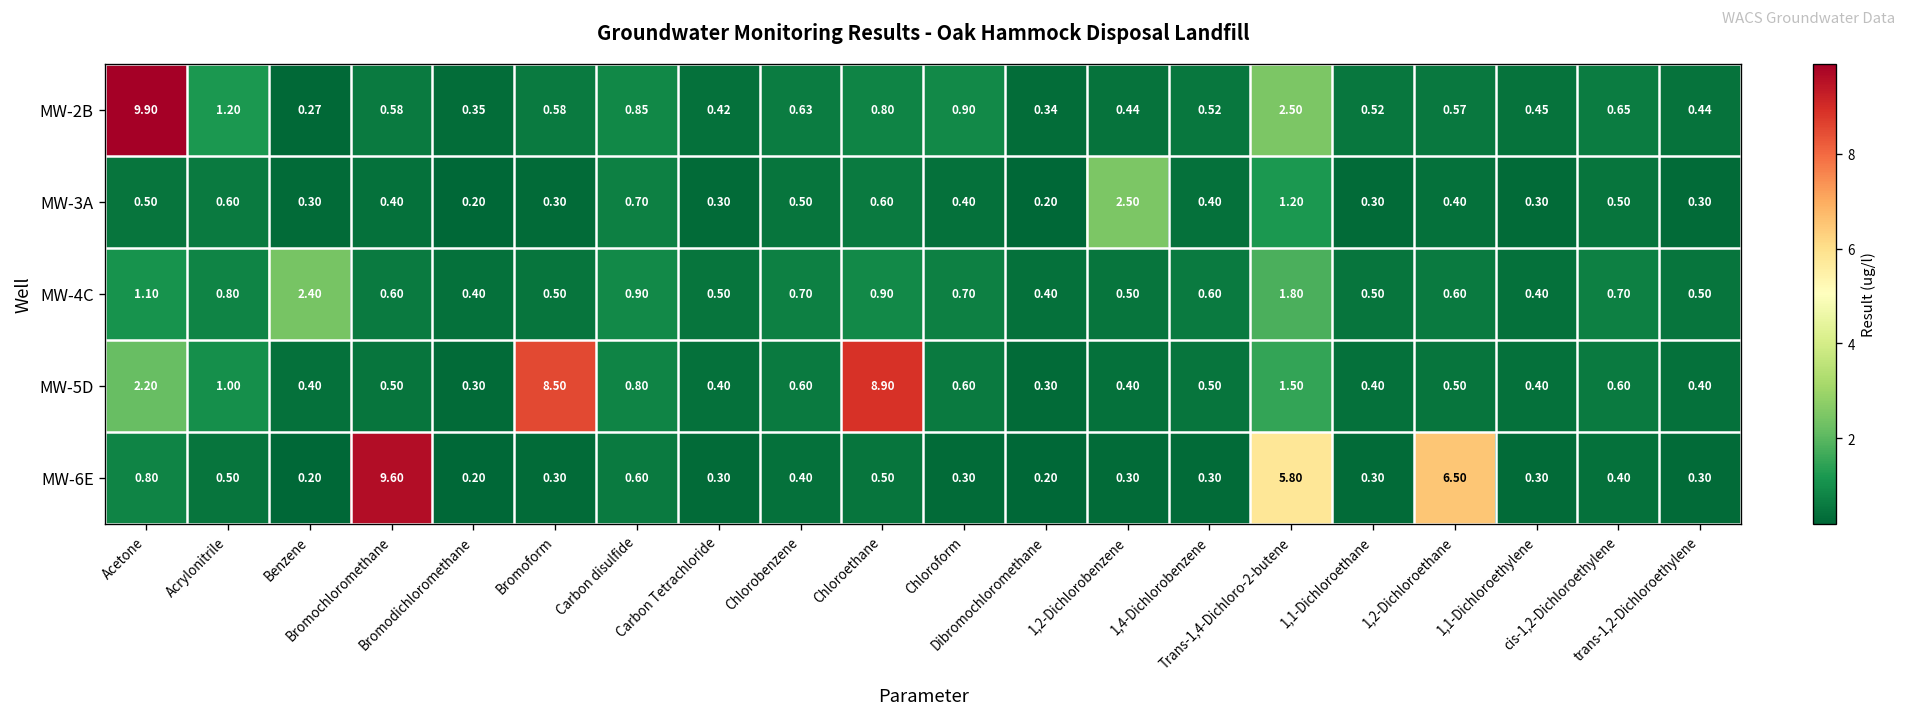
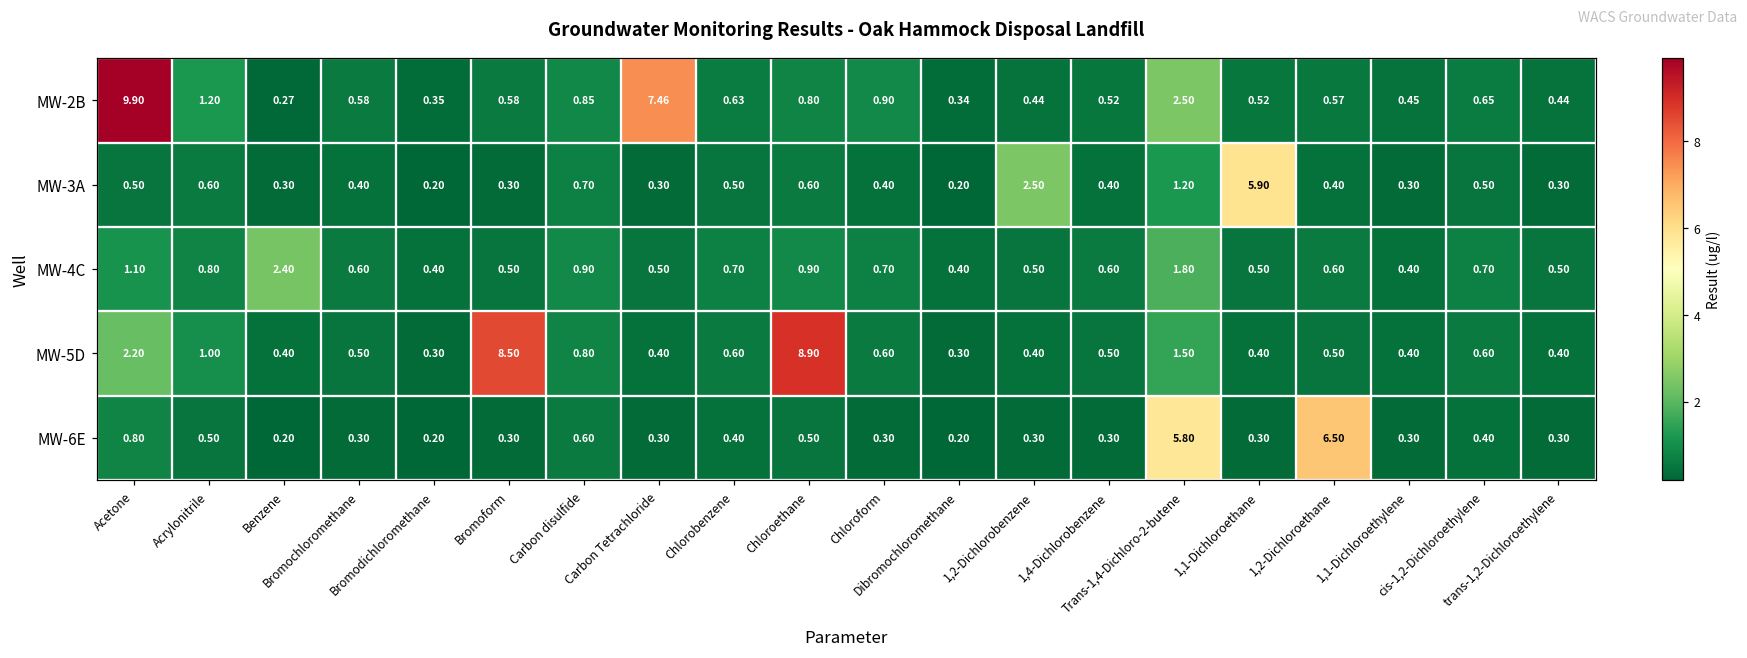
MW-2B, Carbon Tetrachloride: 0.42 -> 7.46
MW-3A, 1,1-Dichloroethane: 0.30 -> 5.90
MW-6E, Bromochloromethane: 9.60 -> 0.30
